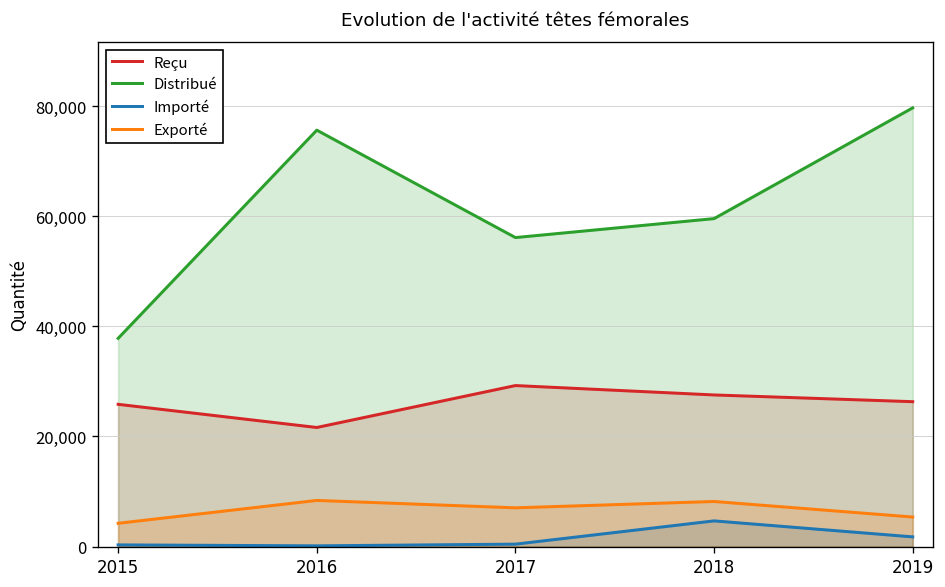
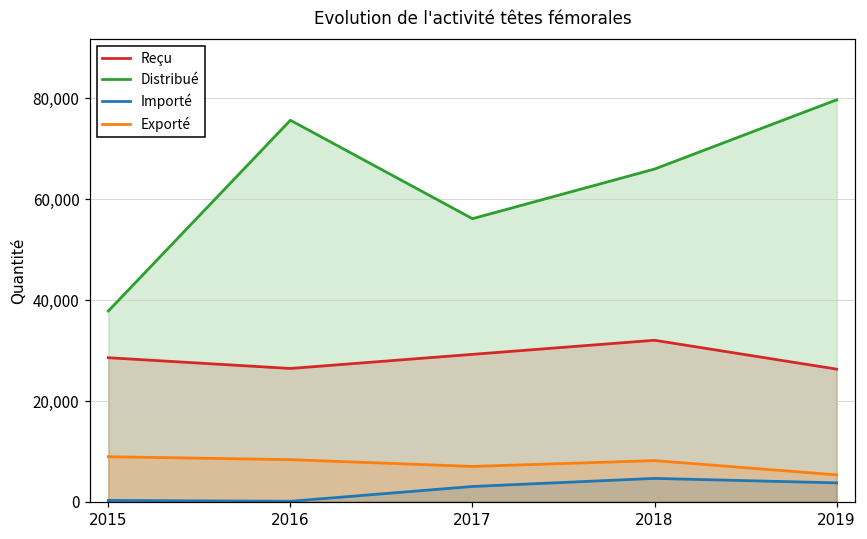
Reçu, 2015: 26,000 -> 29,000
Exporté, 2015: 4,000 -> 9,000
Reçu, 2016: 22,000 -> 26,000
Importé, 2017: 0 -> 3,000
Reçu, 2018: 28,000 -> 32,000
Distribué, 2018: 60,000 -> 66,000
Importé, 2019: 2,000 -> 4,000
